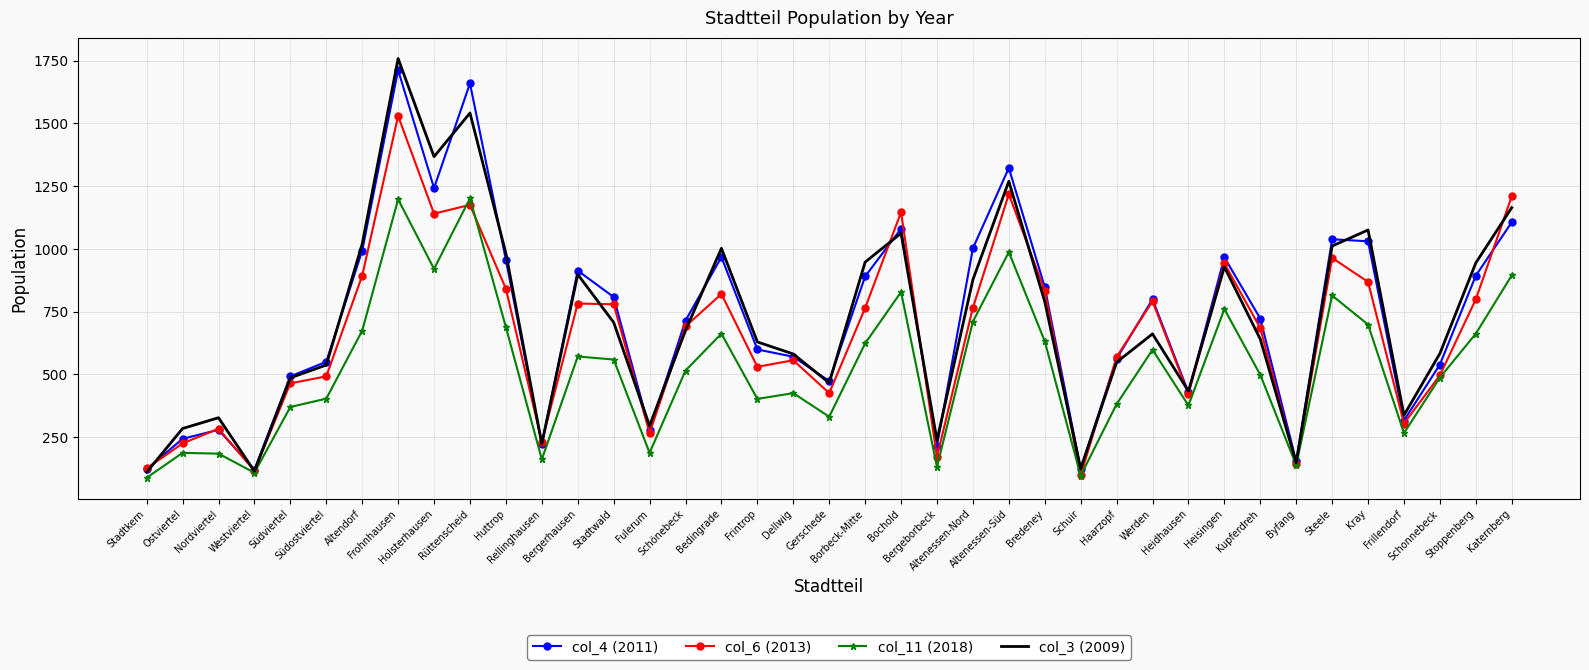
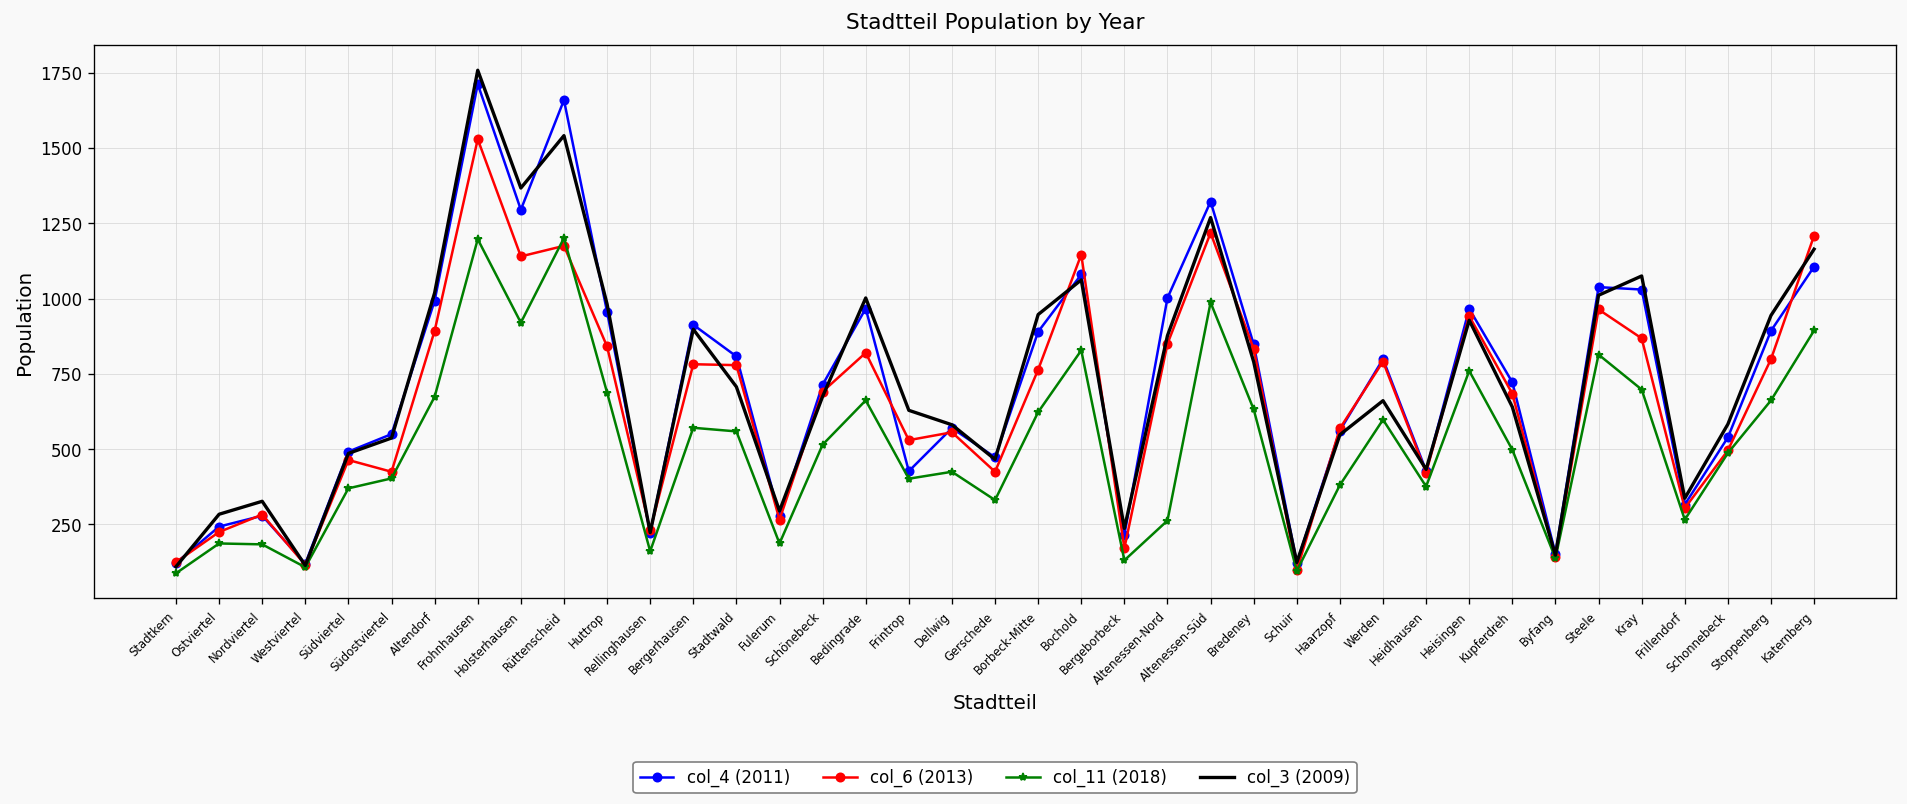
col_6 (2013), Südostviertel: 490 -> 430
col_4 (2011), Holsterhausen: 1240 -> 1300
col_4 (2011), Frintrop: 600 -> 430
col_6 (2013), Altenessen-Nord: 770 -> 850
col_11 (2018), Altenessen-Nord: 710 -> 260
